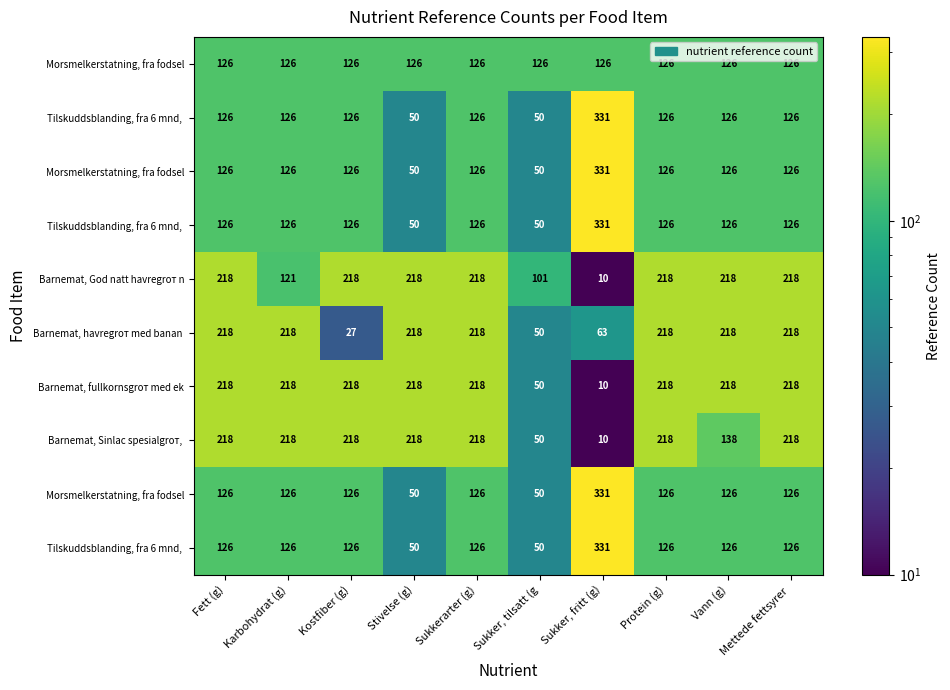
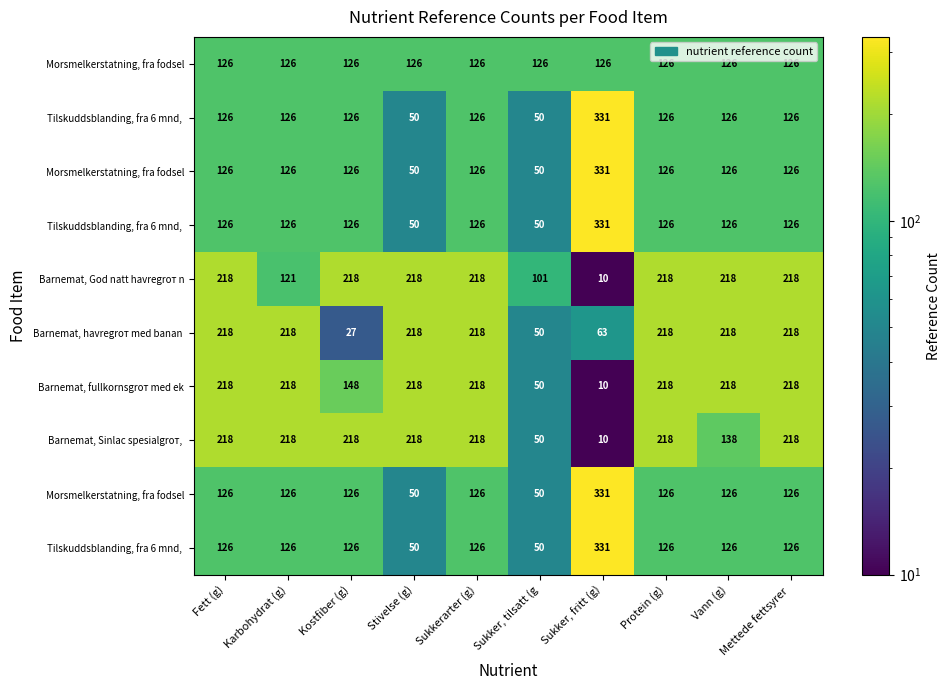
Barnemat, fullkornsgrот med ek, Kostfiber (g): 218 -> 148
